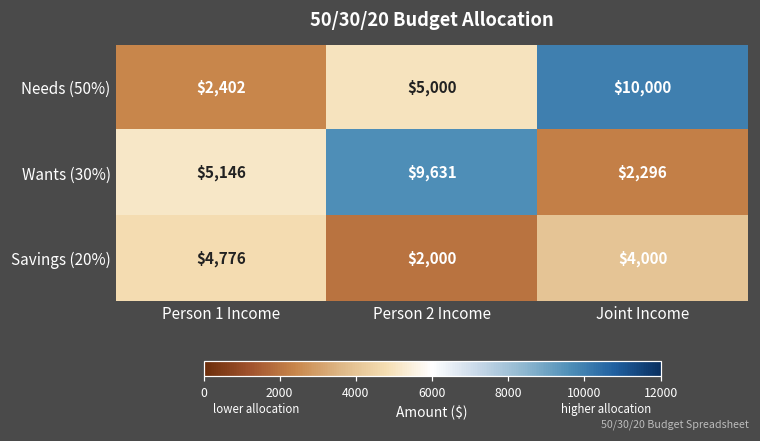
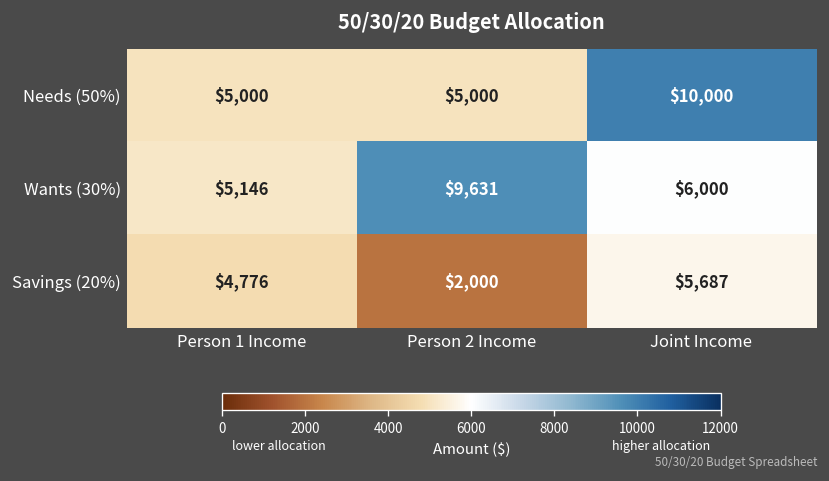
Needs (50%), Person 1 Income: $2,402 -> $5,000
Wants (30%), Joint Income: $2,296 -> $6,000
Savings (20%), Joint Income: $4,000 -> $5,687
